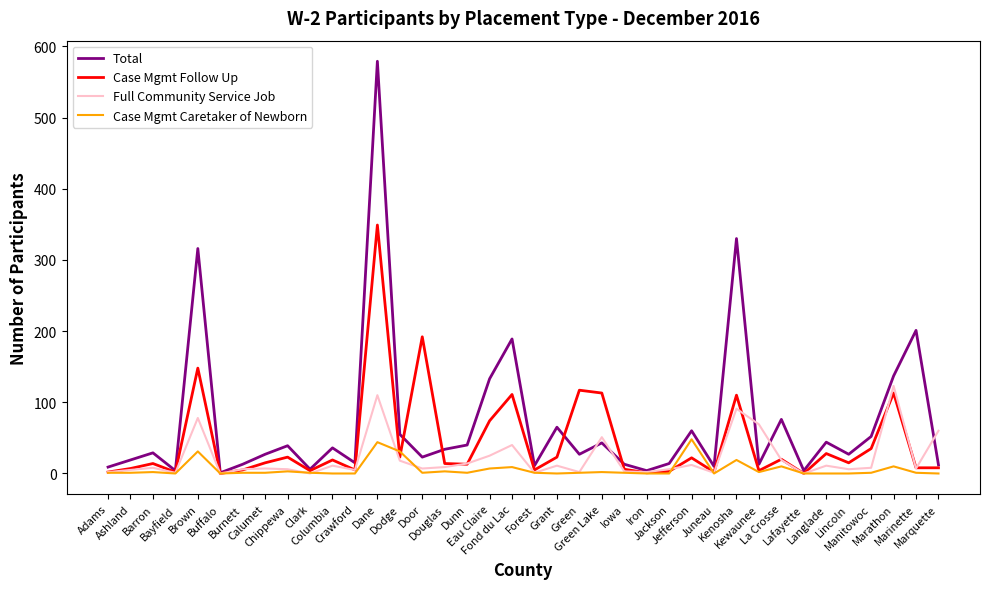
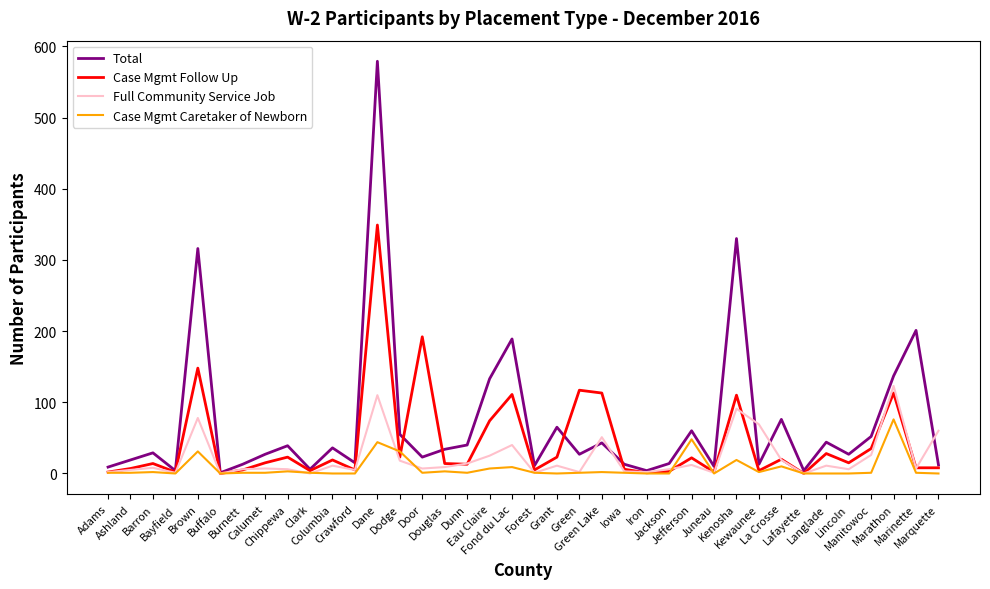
Full Community Service Job, Manitowoc: 10 -> 30
Case Mgmt Caretaker of Newborn, Marathon: 10 -> 80
